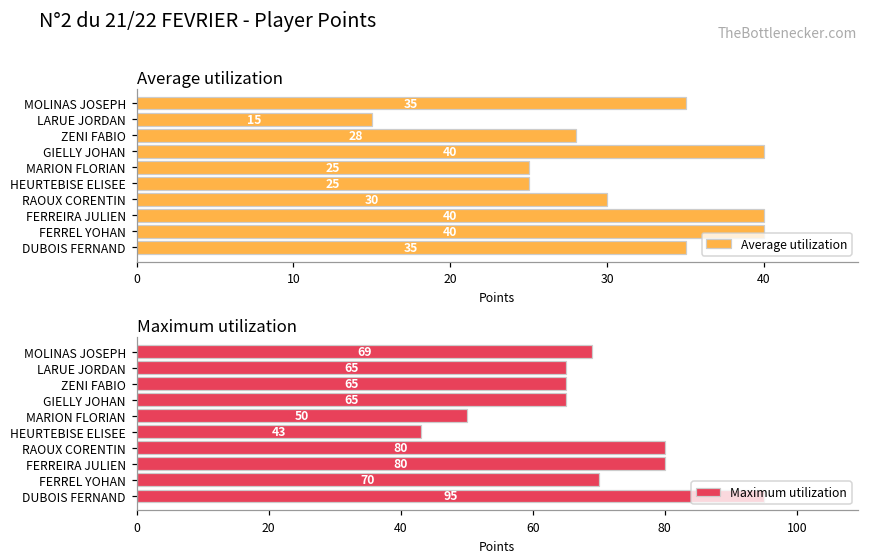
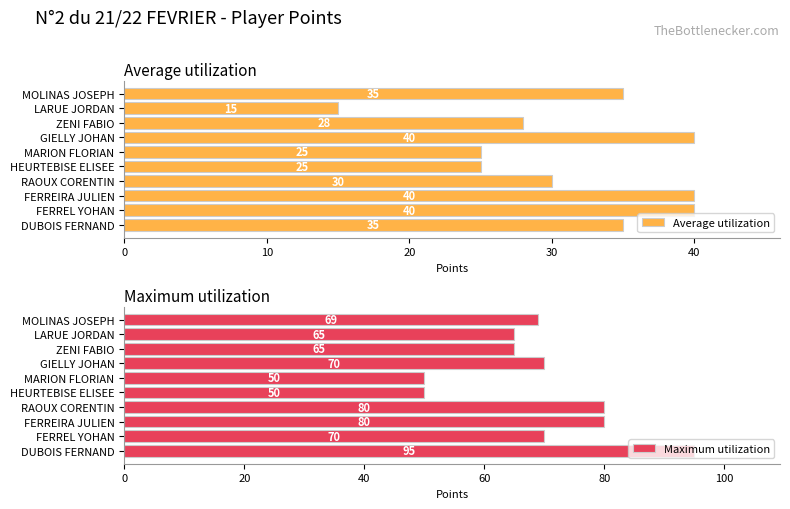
Maximum utilization, GIELLY JOHAN: 65 -> 70
Maximum utilization, HEURTEBISE ELISEE: 43 -> 50
